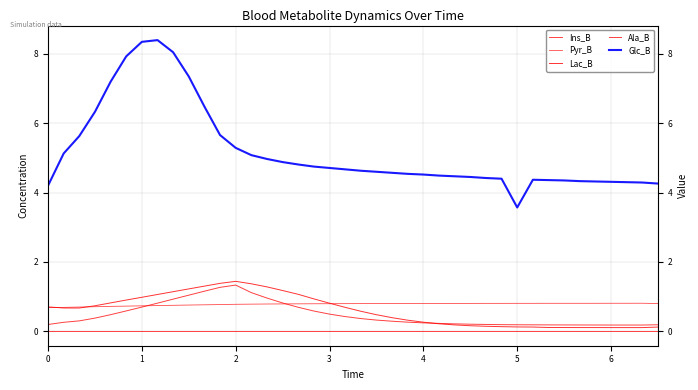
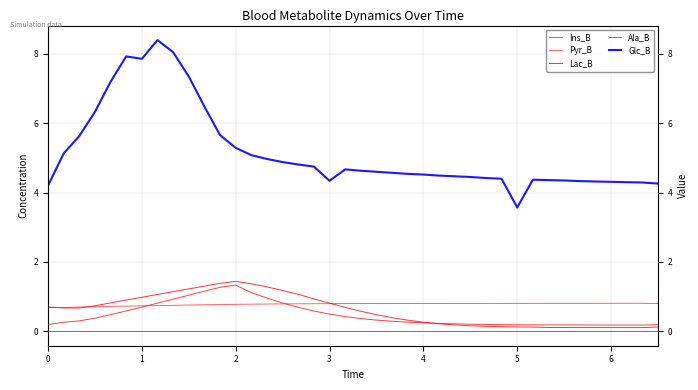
Glc_B, 1: 8.4 -> 7.9
Glc_B, 3: 4.7 -> 4.3
